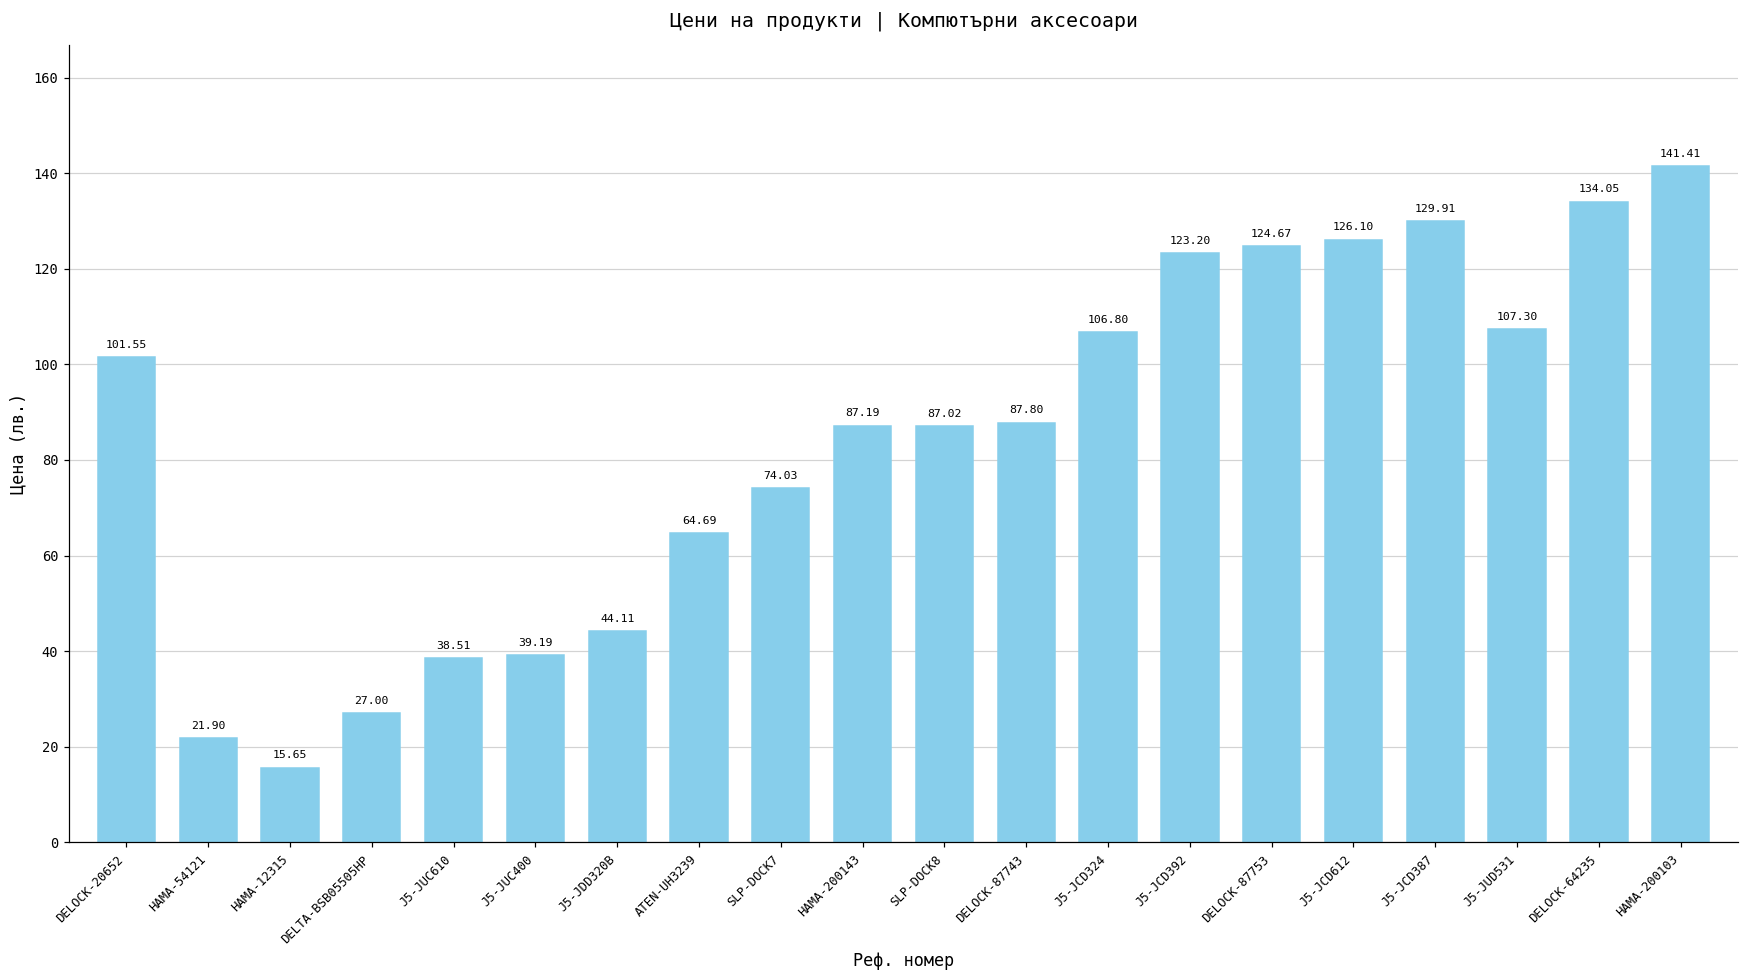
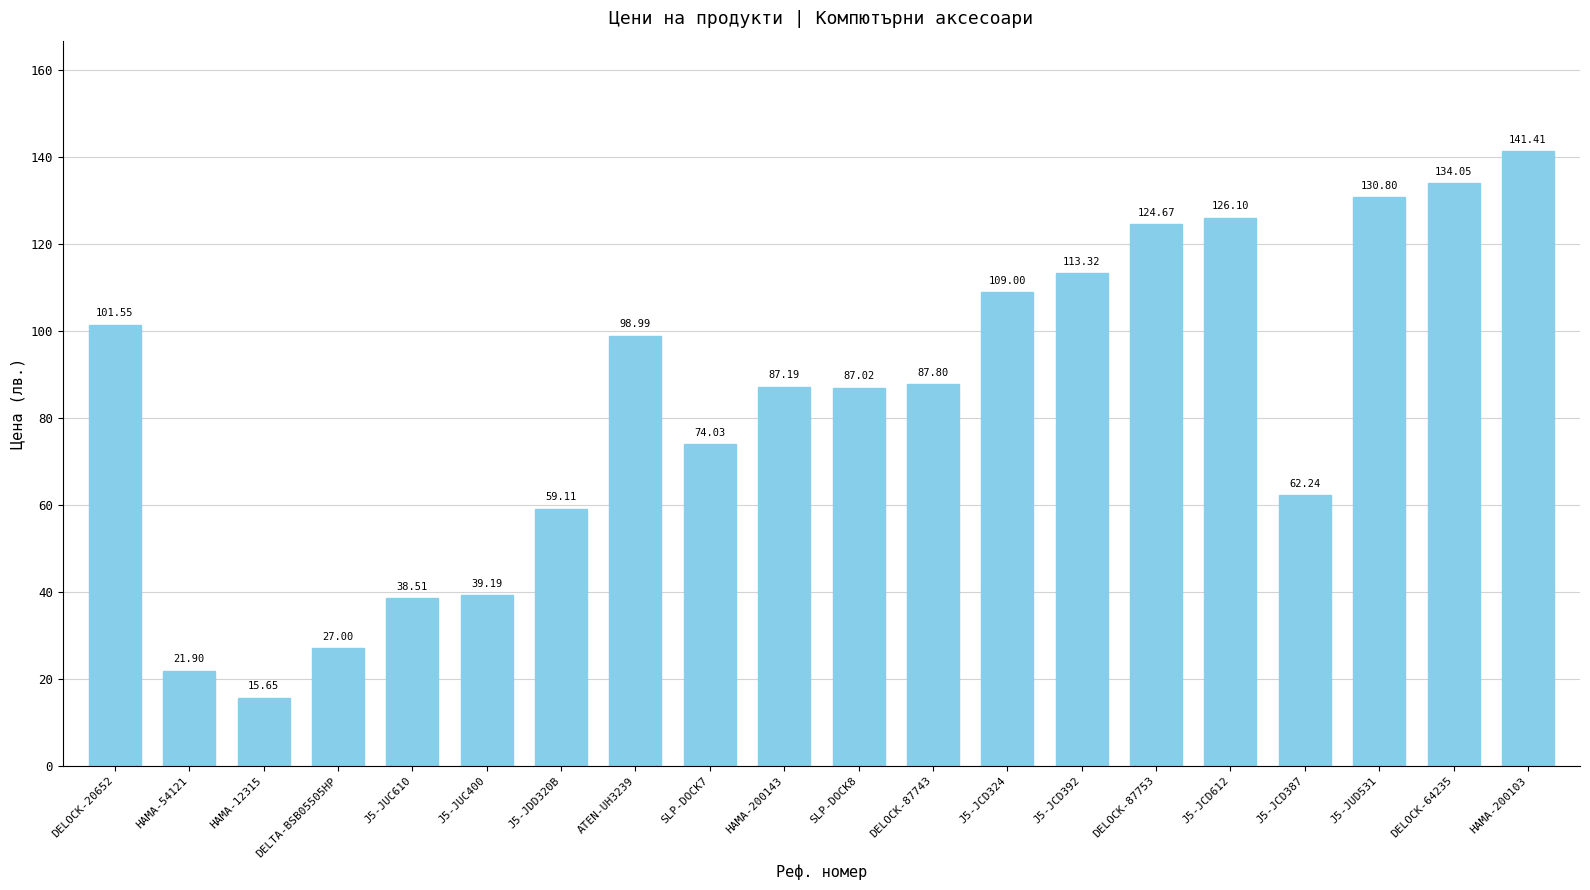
J5-JDD320B: 44.11 -> 59.11
ATEN-UH3239: 64.69 -> 98.99
J5-JCD324: 106.80 -> 109.00
J5-JCD392: 123.20 -> 113.32
J5-JCD387: 129.91 -> 62.24
J5-JUD531: 107.30 -> 130.80
